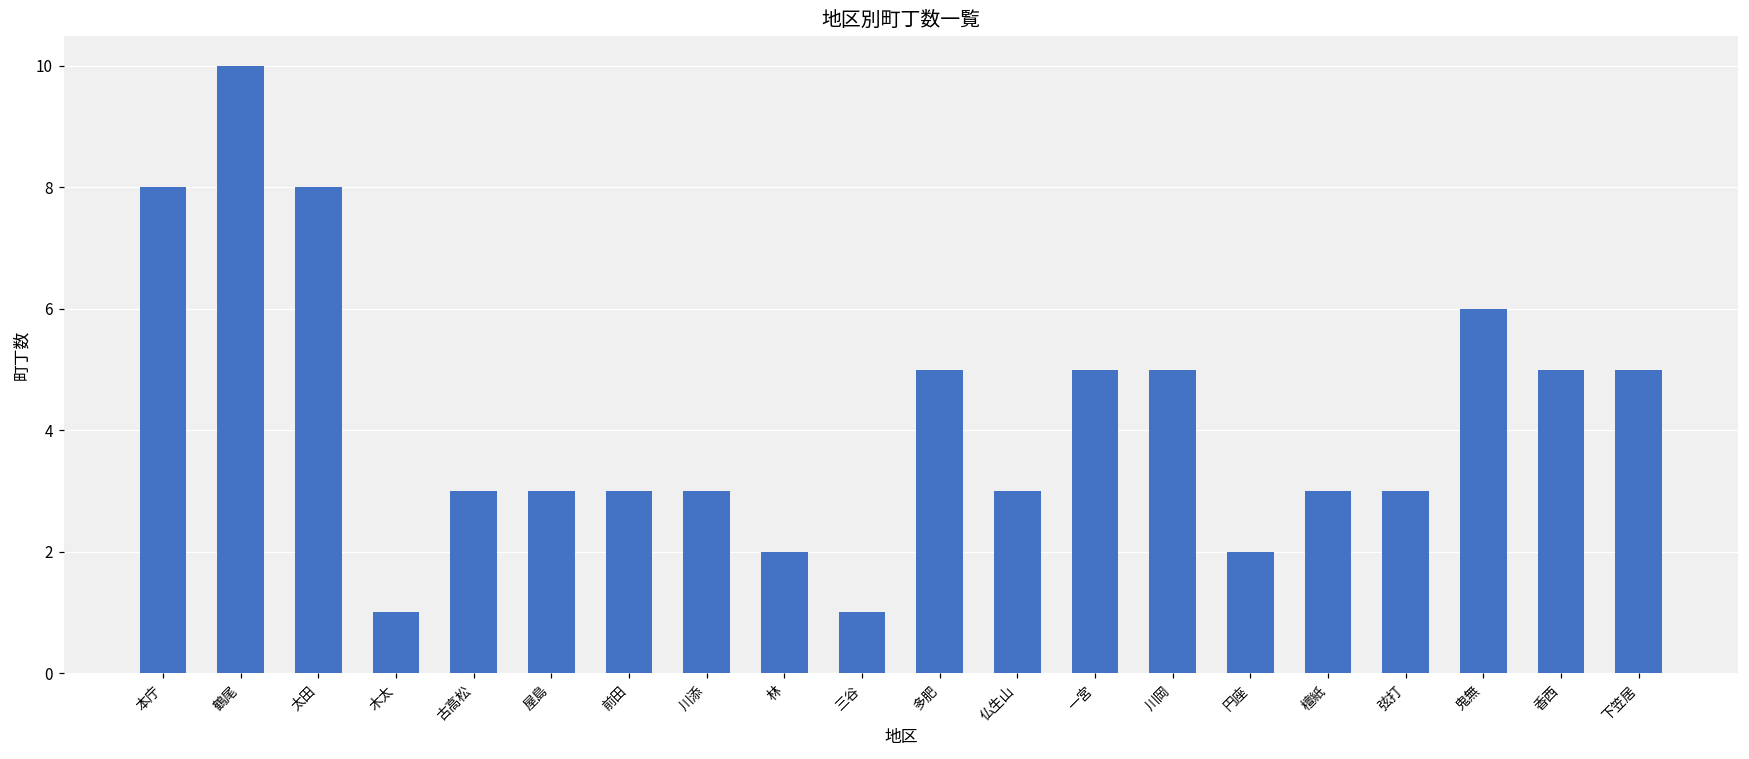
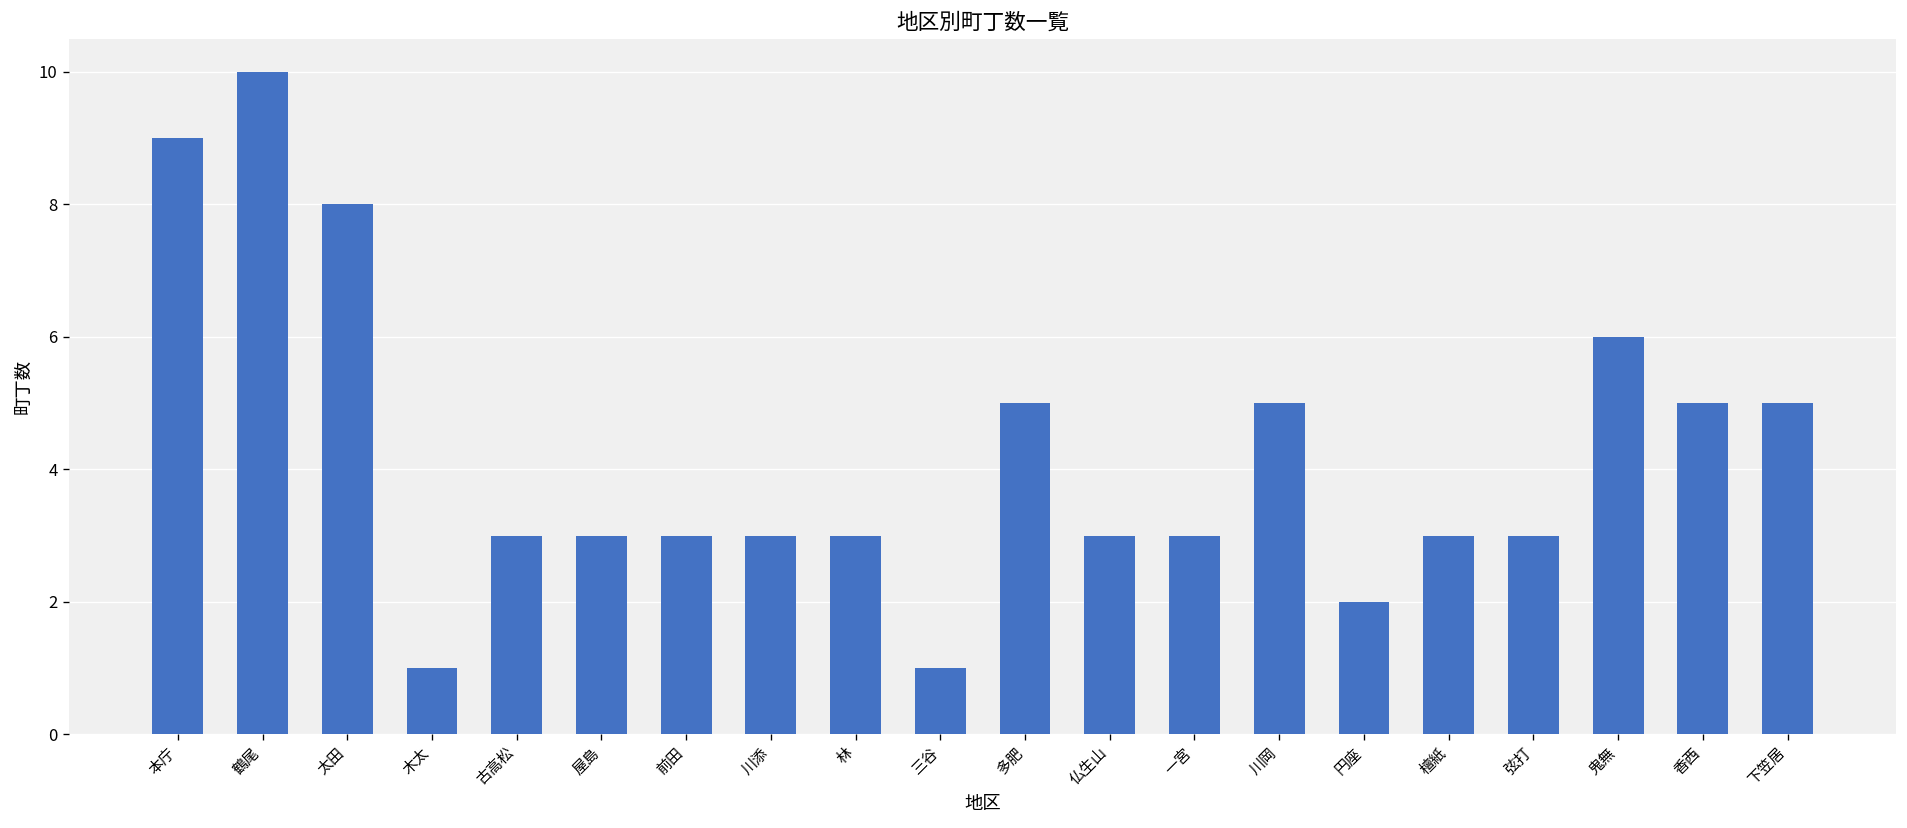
本庁: 8 -> 9
林: 2 -> 3
一宮: 5 -> 3
